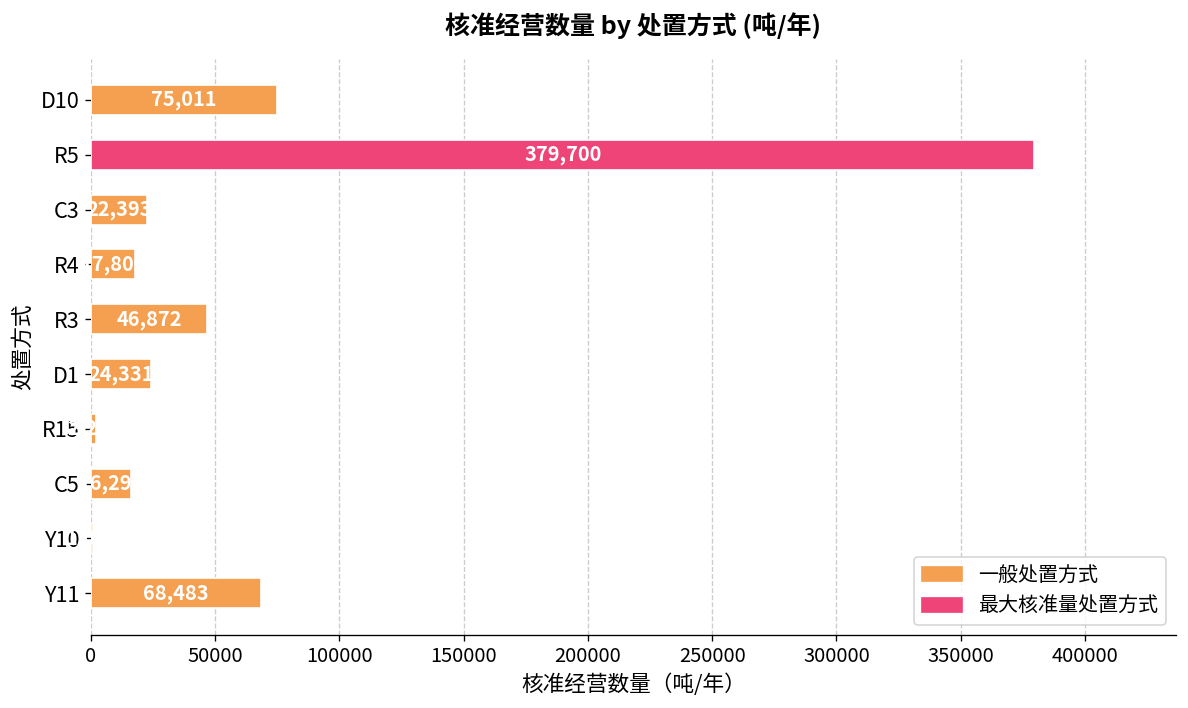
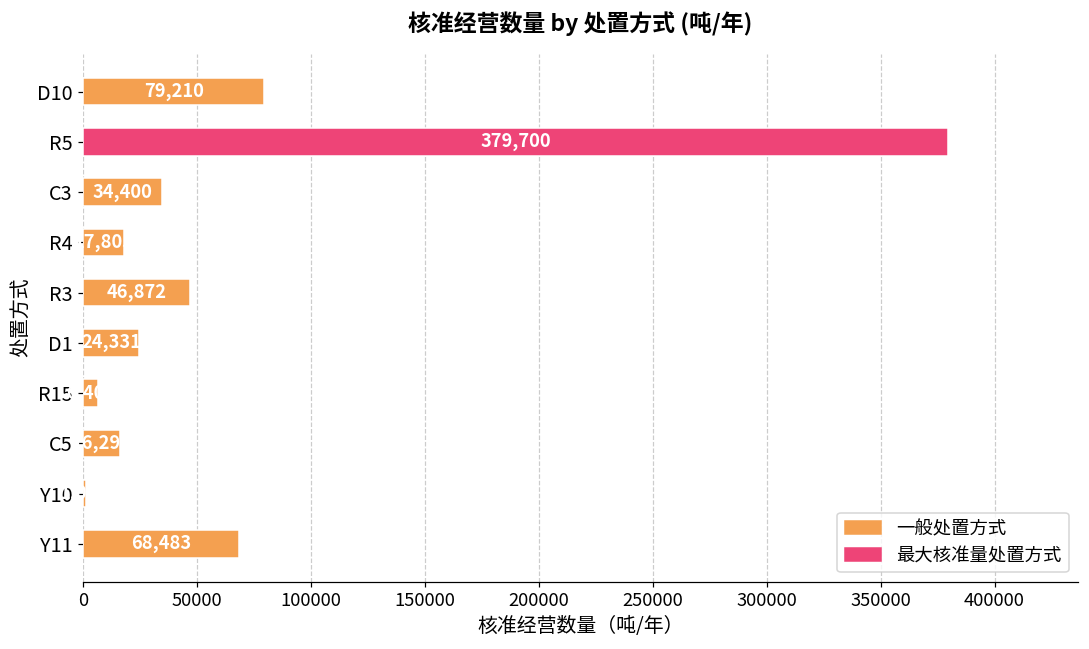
D10: 75,011 -> 79,210
C3: 22,393 -> 34,400
R15: 2000 -> 6000
